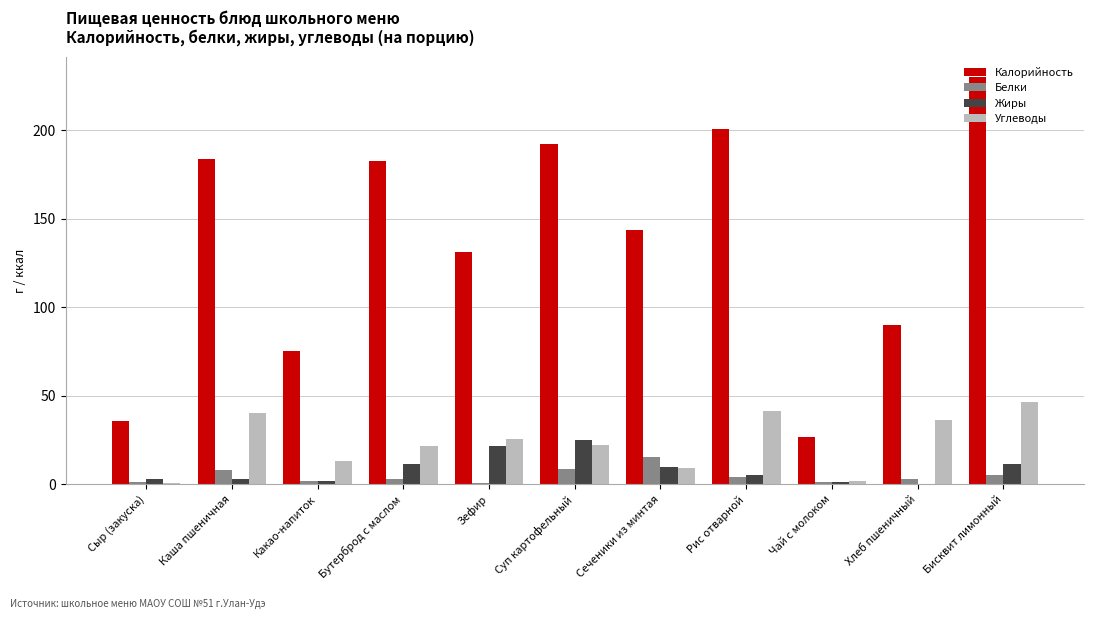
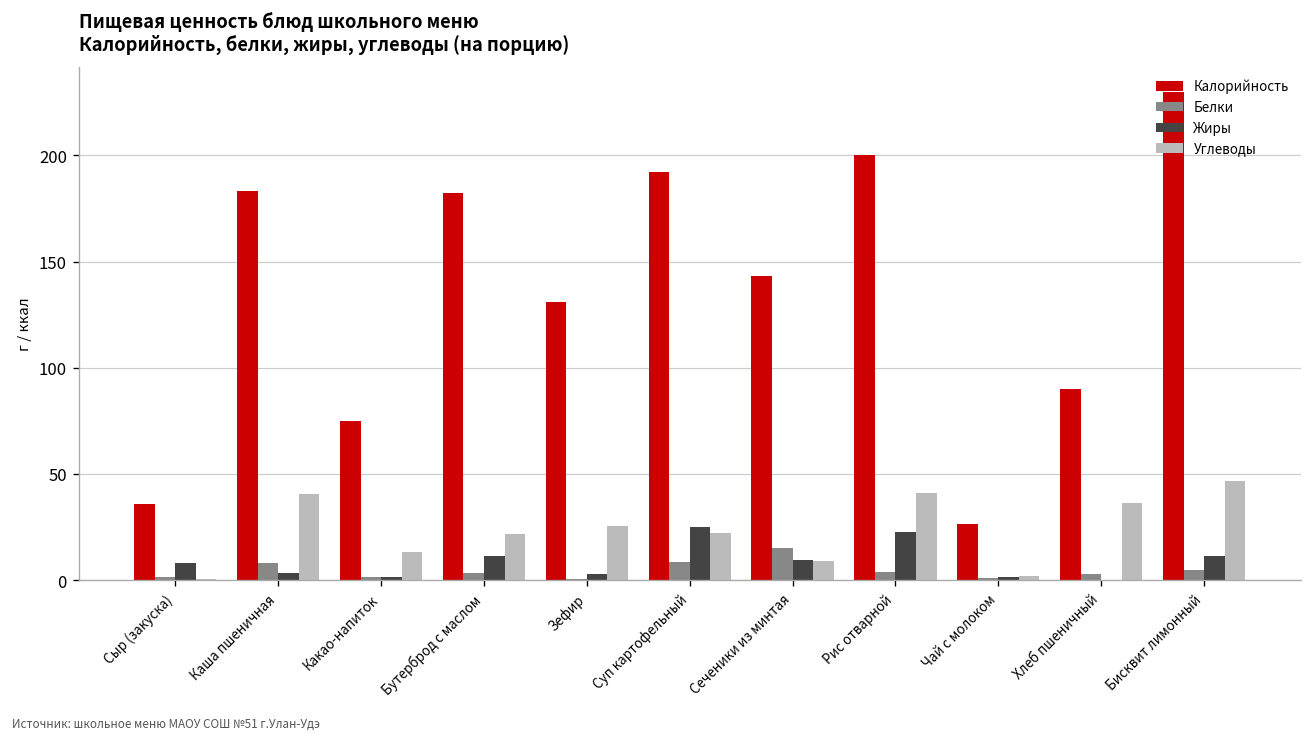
Жиры, Сыр (закуска): 3 -> 8
Жиры, Зефир: 22 -> 3
Жиры, Рис отварной: 5 -> 23
